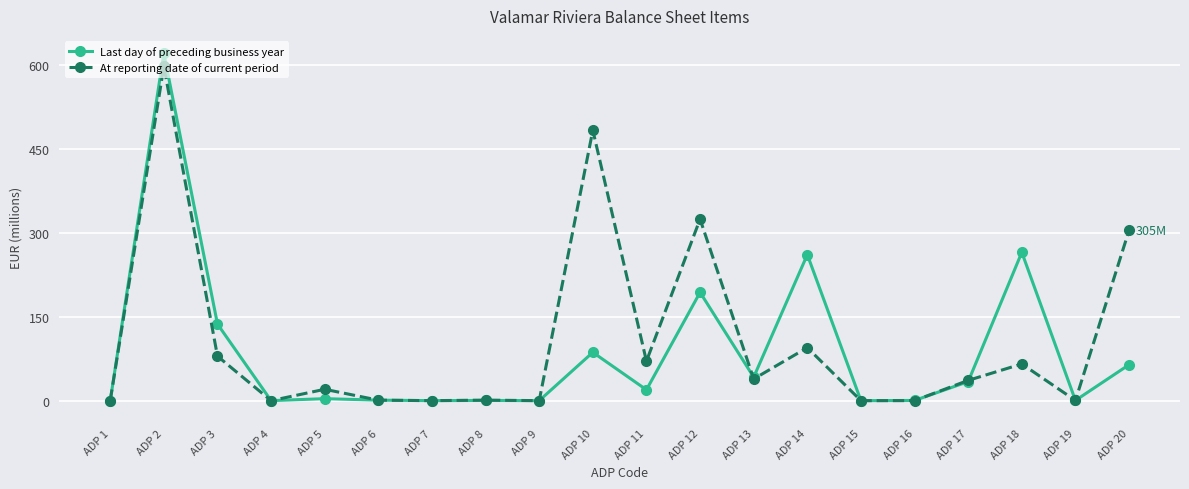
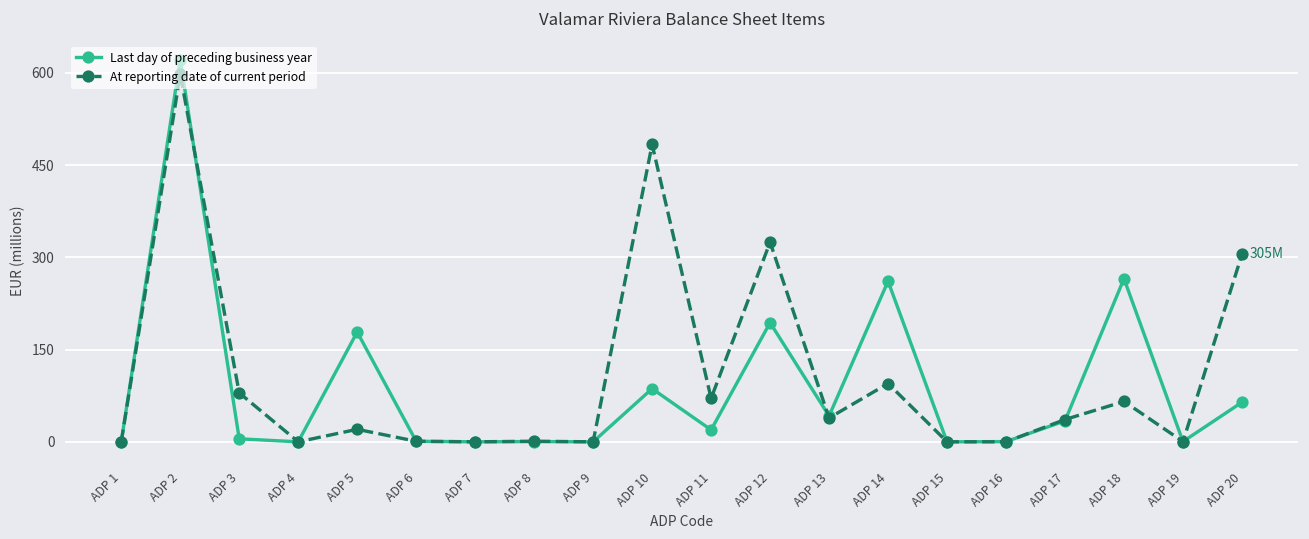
Last day of preceding business year, ADP 3: 140 -> 0
Last day of preceding business year, ADP 5: 0 -> 180
